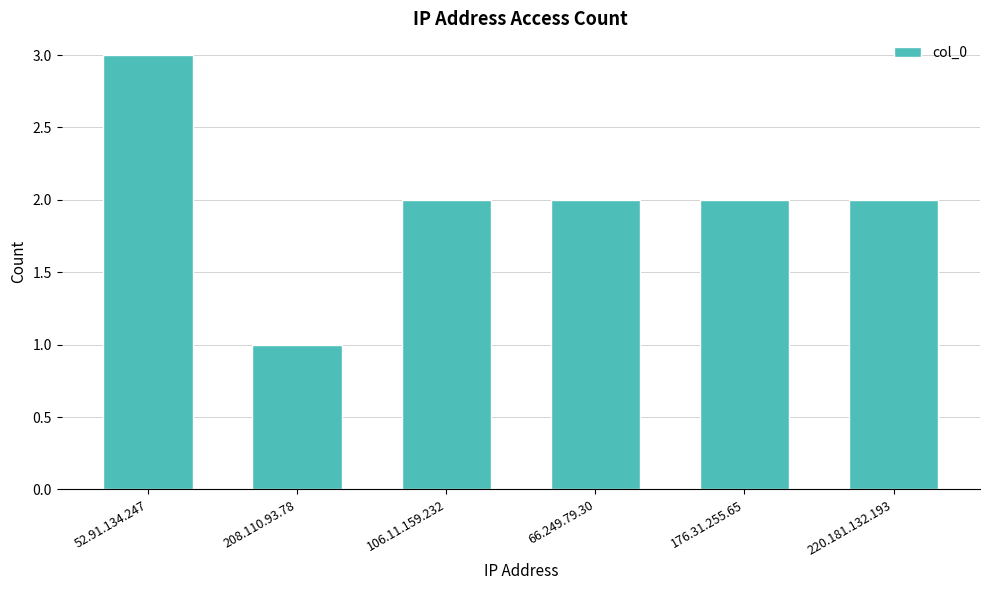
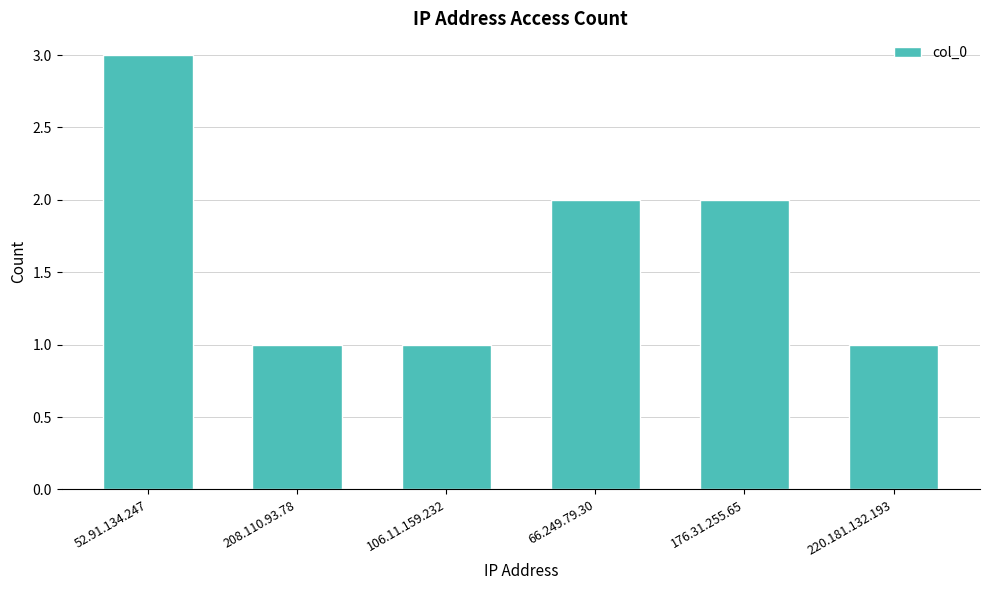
106.11.159.232: 2 -> 1
220.181.132.193: 2 -> 1
